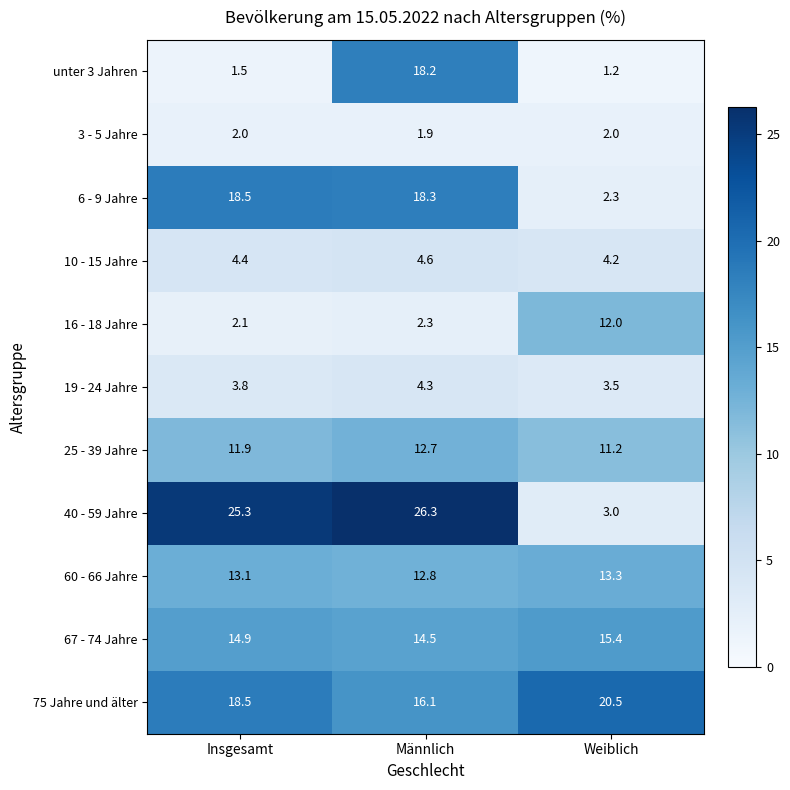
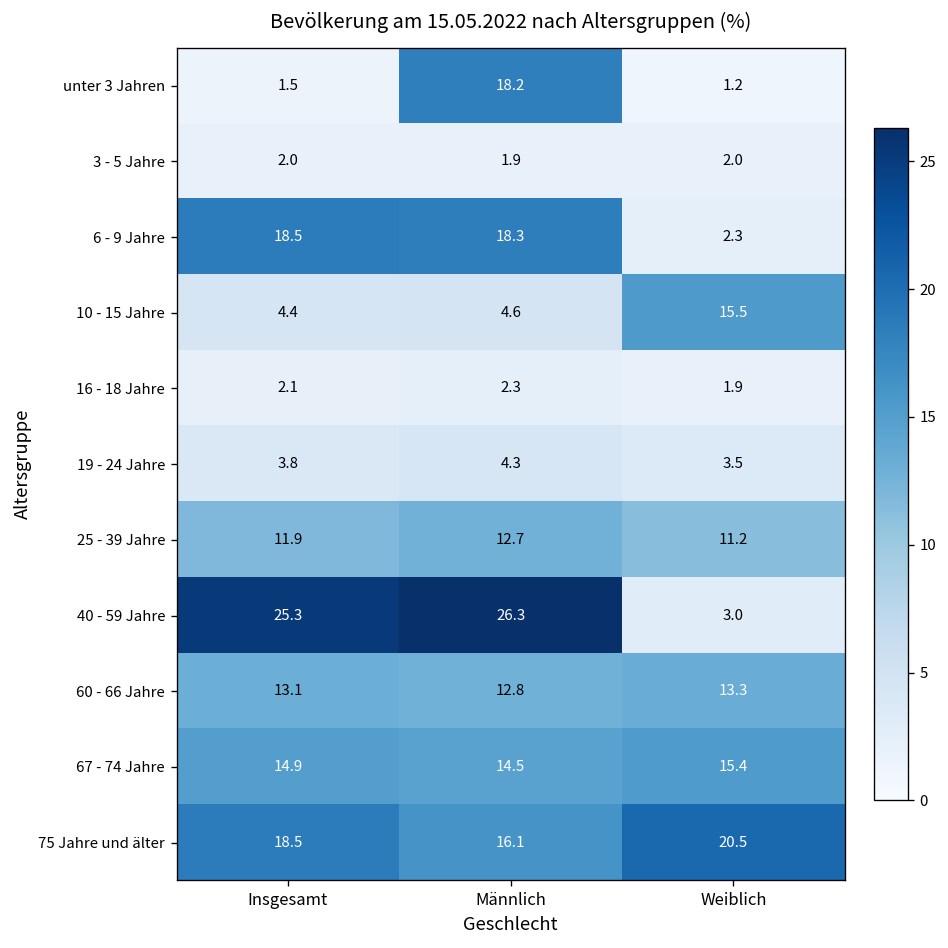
10 - 15 Jahre, Weiblich: 4.2 -> 15.5
16 - 18 Jahre, Weiblich: 12.0 -> 1.9
